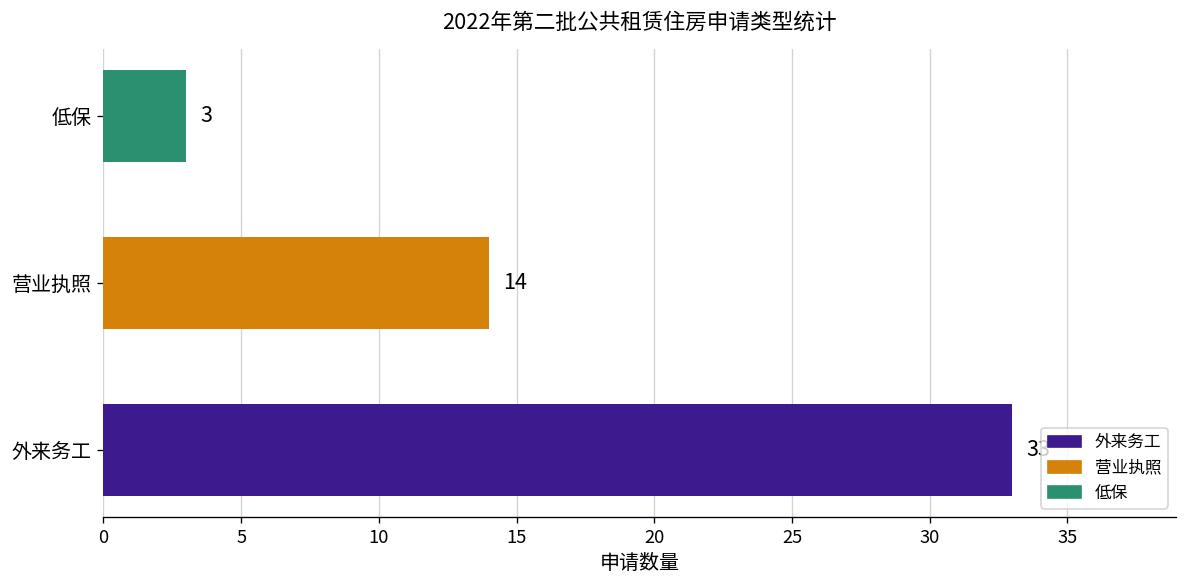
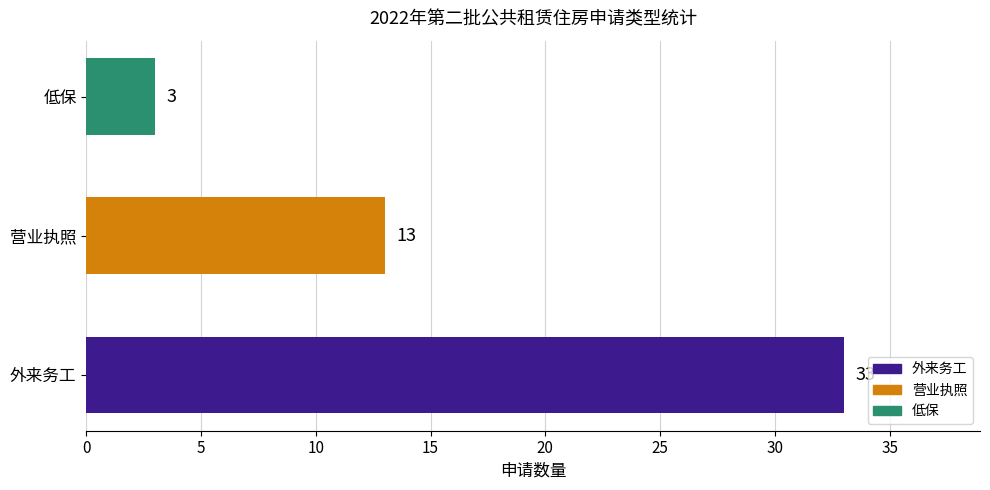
营业执照: 14 -> 13
